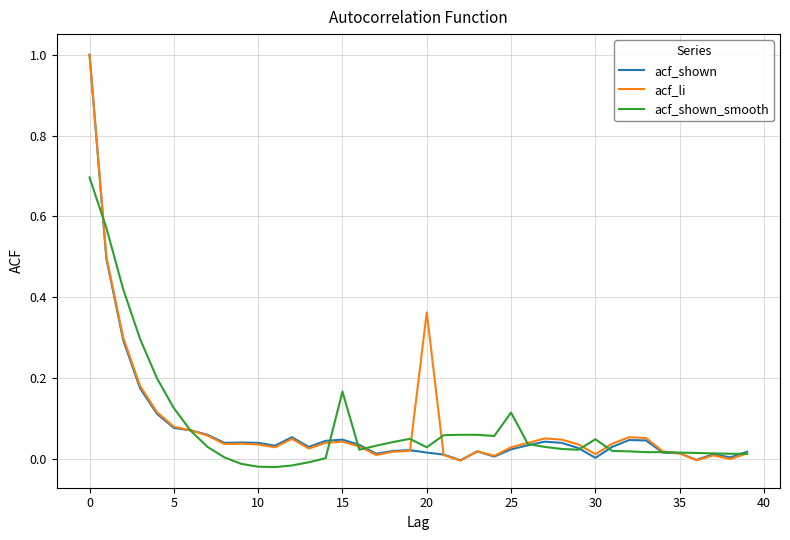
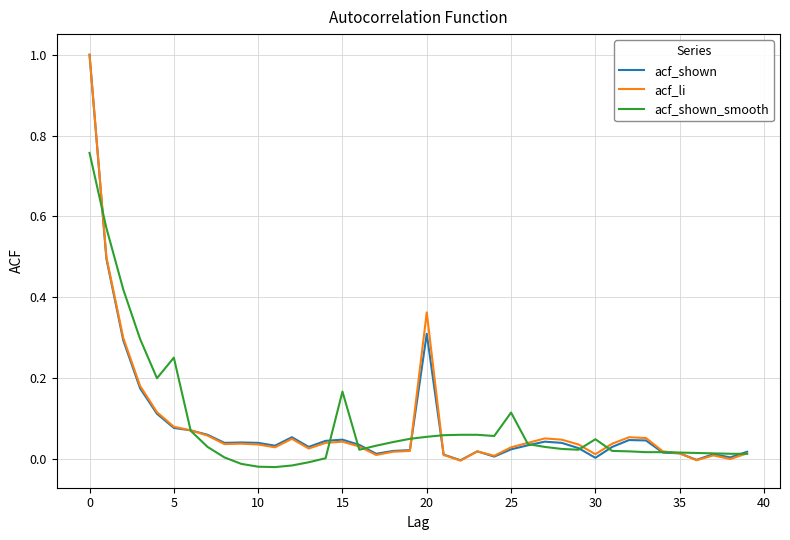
acf_shown_smooth, 0: 0.70 -> 0.76
acf_shown_smooth, 5: 0.13 -> 0.25
acf_shown, 20: 0.02 -> 0.31
acf_shown_smooth, 20: 0.03 -> 0.05
